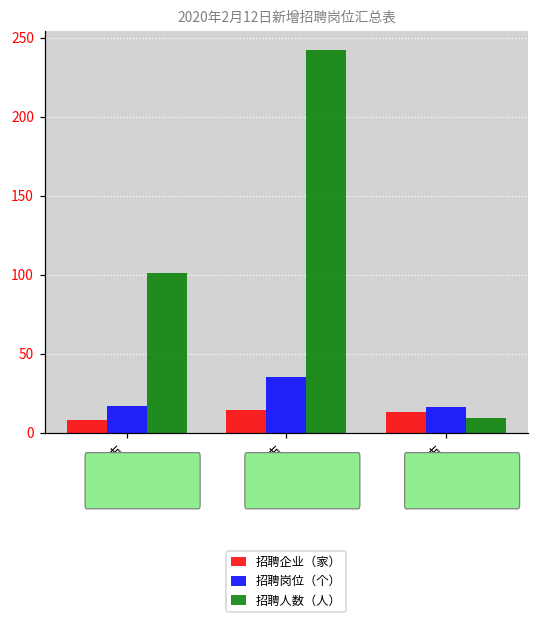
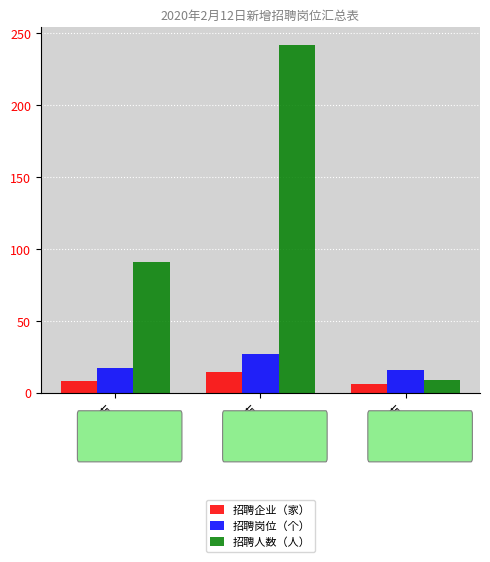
招聘人数（人）, 安阳市: 101 -> 91
招聘岗位（个）, 周口市: 35 -> 27
招聘企业（家）, 巩义市: 13 -> 6
